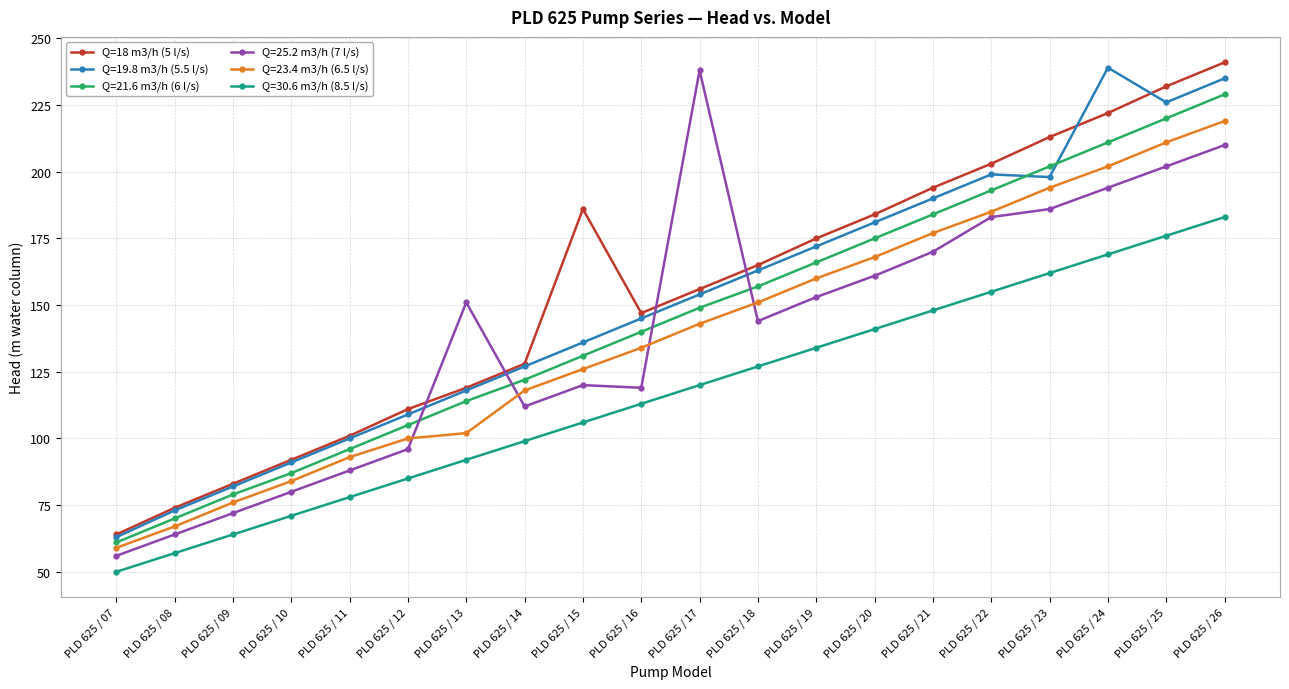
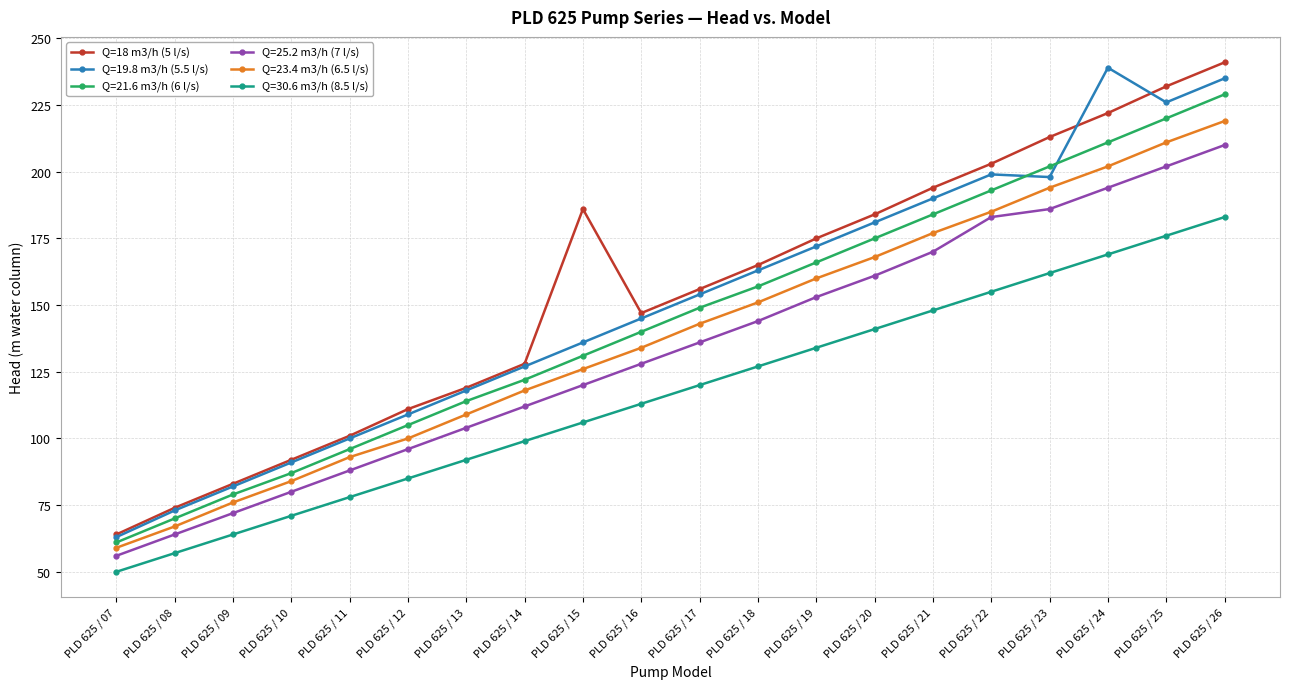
Q=25.2 m3/h (7 l/s), PLD 625 / 13: 151 -> 104
Q=23.4 m3/h (6.5 l/s), PLD 625 / 13: 102 -> 109
Q=25.2 m3/h (7 l/s), PLD 625 / 16: 119 -> 128
Q=25.2 m3/h (7 l/s), PLD 625 / 17: 238 -> 136
